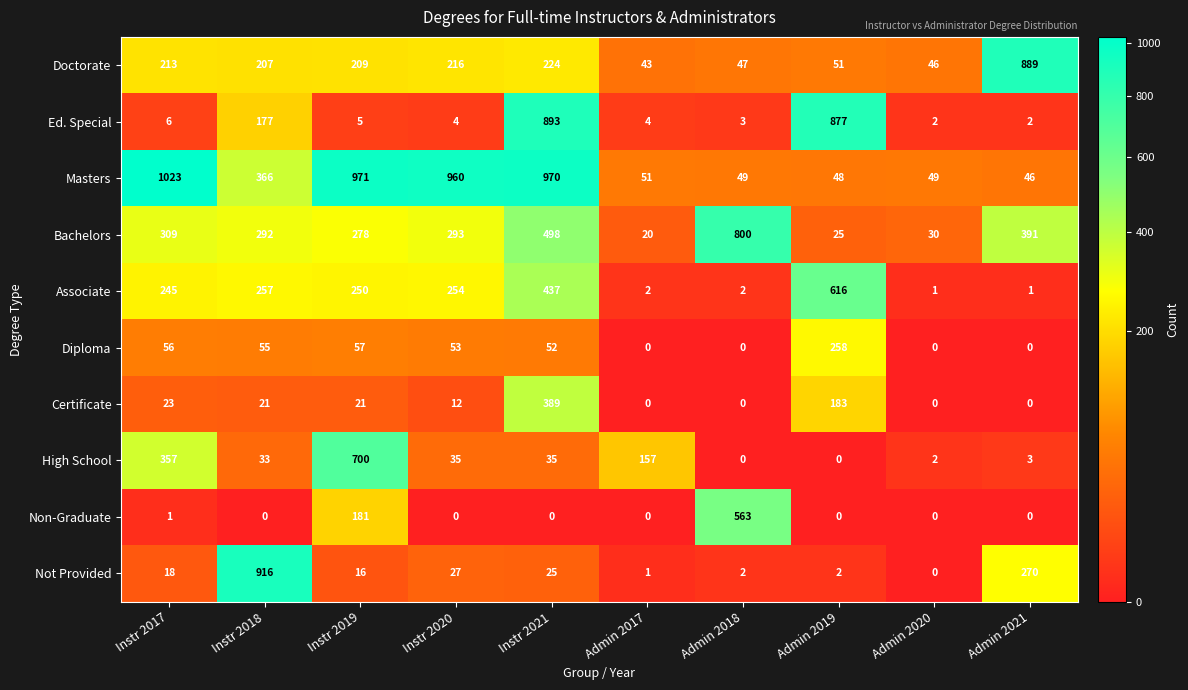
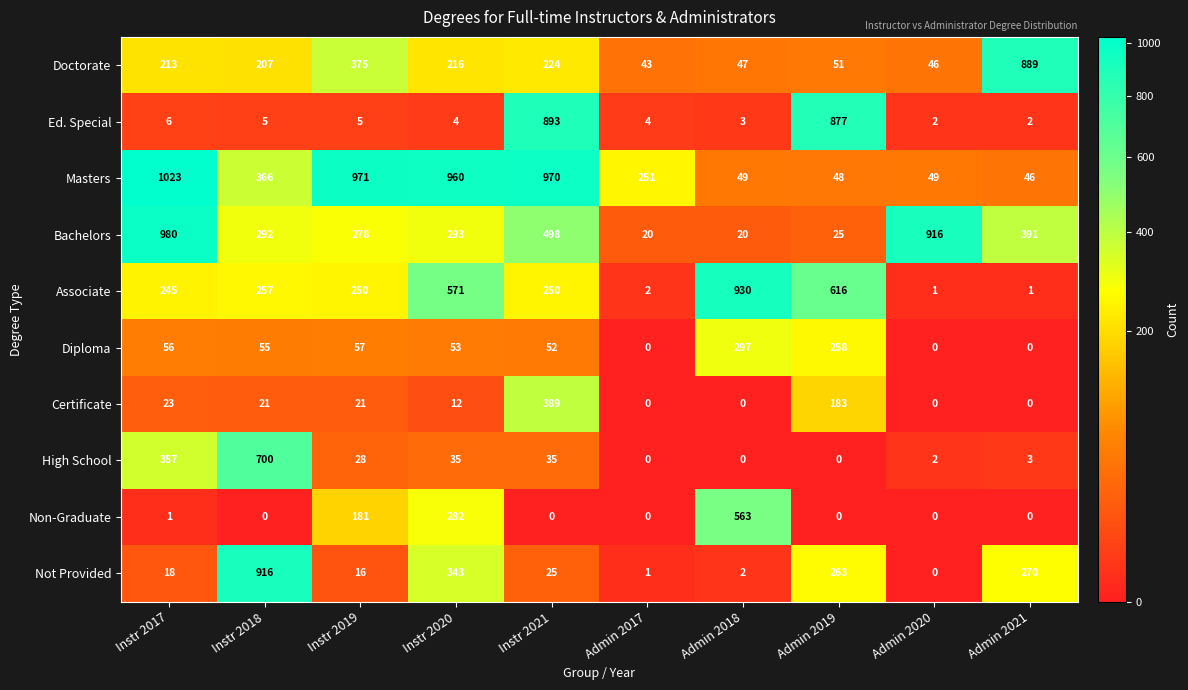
Doctorate, Instr 2019: 209 -> 375
Ed. Special, Instr 2018: 177 -> 5
Masters, Admin 2017: 51 -> 251
Bachelors, Instr 2017: 309 -> 980
Bachelors, Admin 2018: 800 -> 20
Bachelors, Admin 2020: 30 -> 916
Associate, Instr 2020: 254 -> 571
Associate, Instr 2021: 437 -> 250
Associate, Admin 2018: 2 -> 930
Diploma, Admin 2018: 0 -> 297
High School, Instr 2018: 33 -> 700
High School, Instr 2019: 700 -> 28
High School, Admin 2017: 157 -> 0
Non-Graduate, Instr 2020: 0 -> 282
Not Provided, Instr 2020: 27 -> 343
Not Provided, Admin 2019: 2 -> 263
